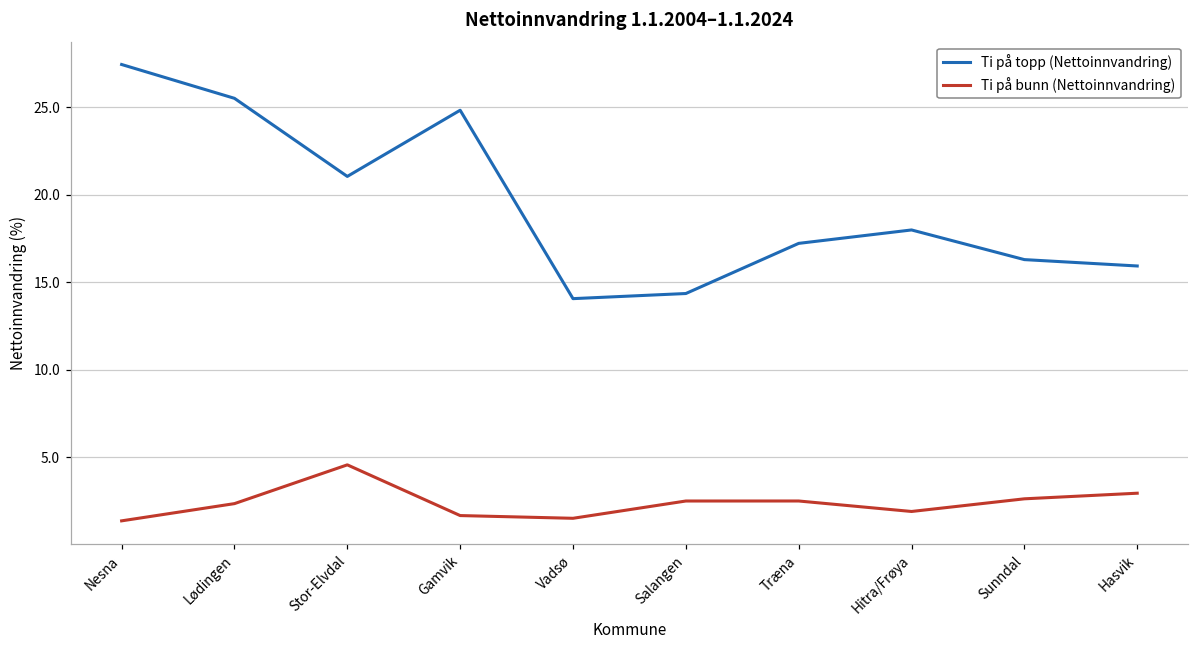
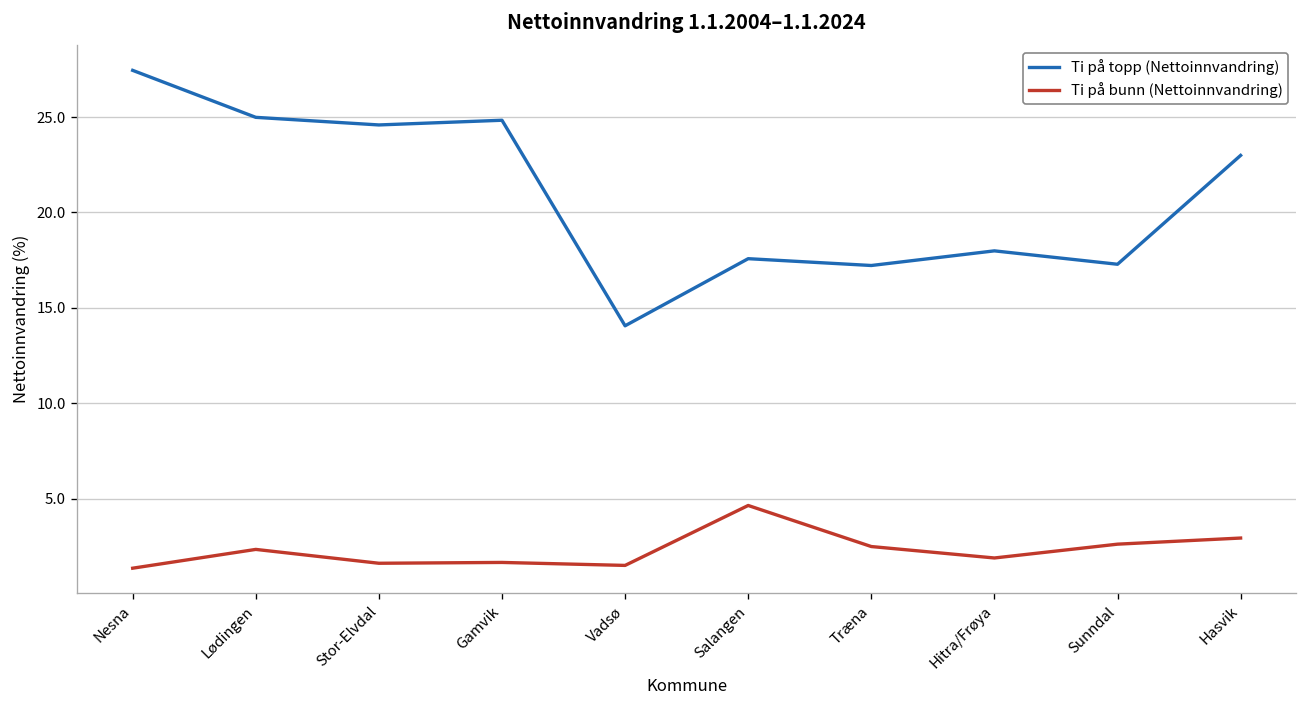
Ti på topp (Nettoinnvandring), Lødingen: 25.5 -> 25.0
Ti på topp (Nettoinnvandring), Stor-Elvdal: 21.1 -> 24.6
Ti på bunn (Nettoinnvandring), Stor-Elvdal: 4.6 -> 1.6
Ti på topp (Nettoinnvandring), Salangen: 14.4 -> 17.6
Ti på bunn (Nettoinnvandring), Salangen: 2.5 -> 4.6
Ti på topp (Nettoinnvandring), Sunndal: 16.3 -> 17.3
Ti på topp (Nettoinnvandring), Hasvik: 15.9 -> 23.0
